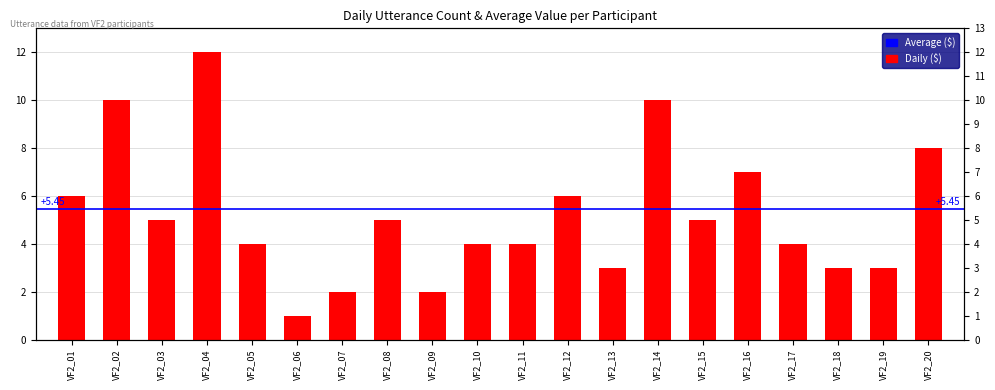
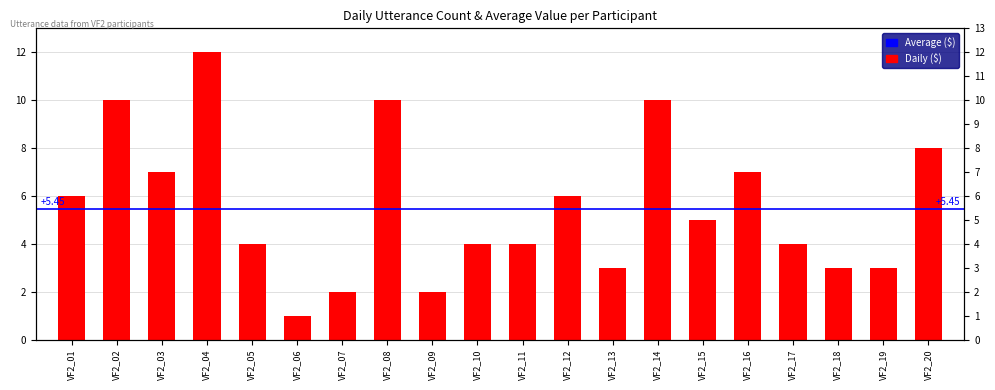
VF2_03: 5 -> 7
VF2_08: 5 -> 10
